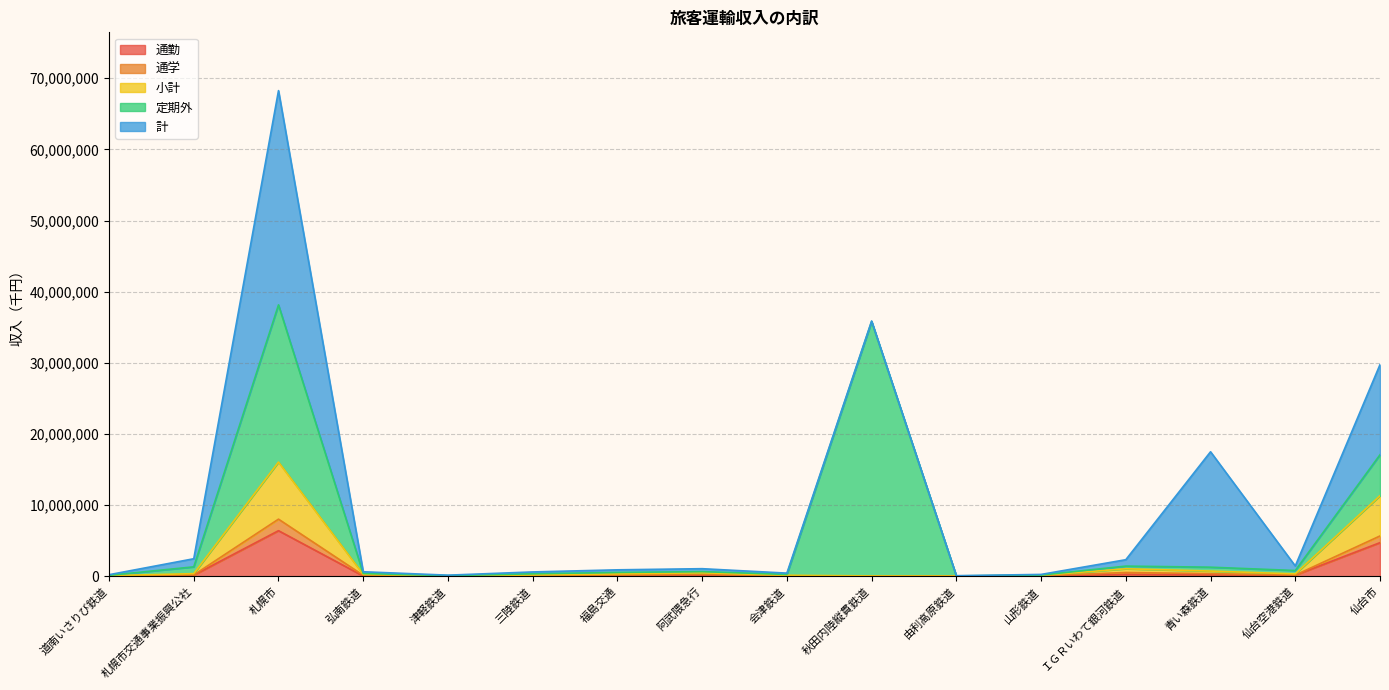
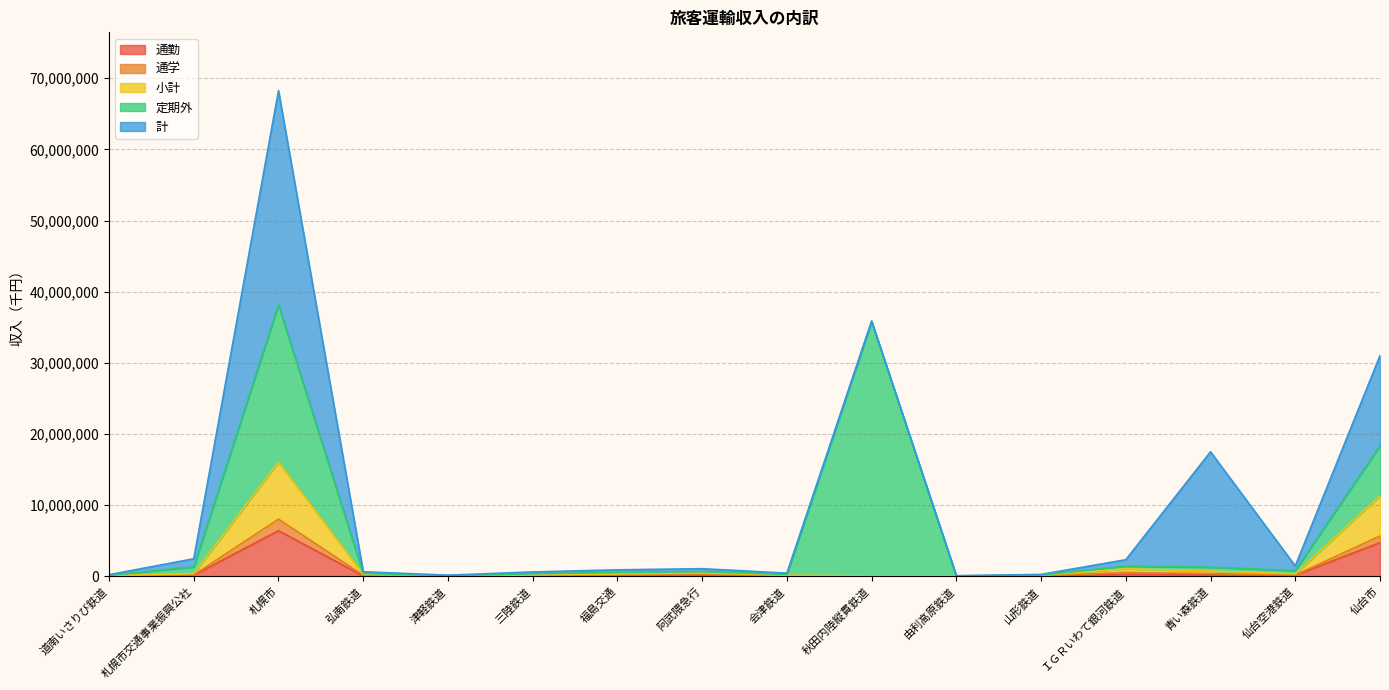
定期外, 仙台市: 6,000,000 -> 7,000,000
